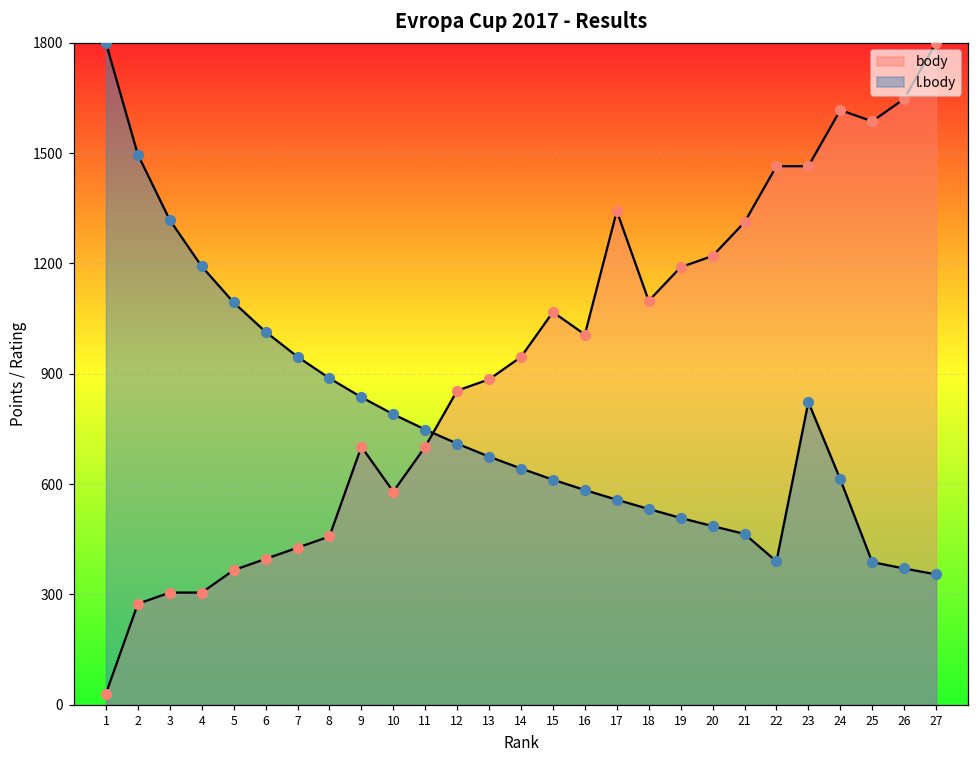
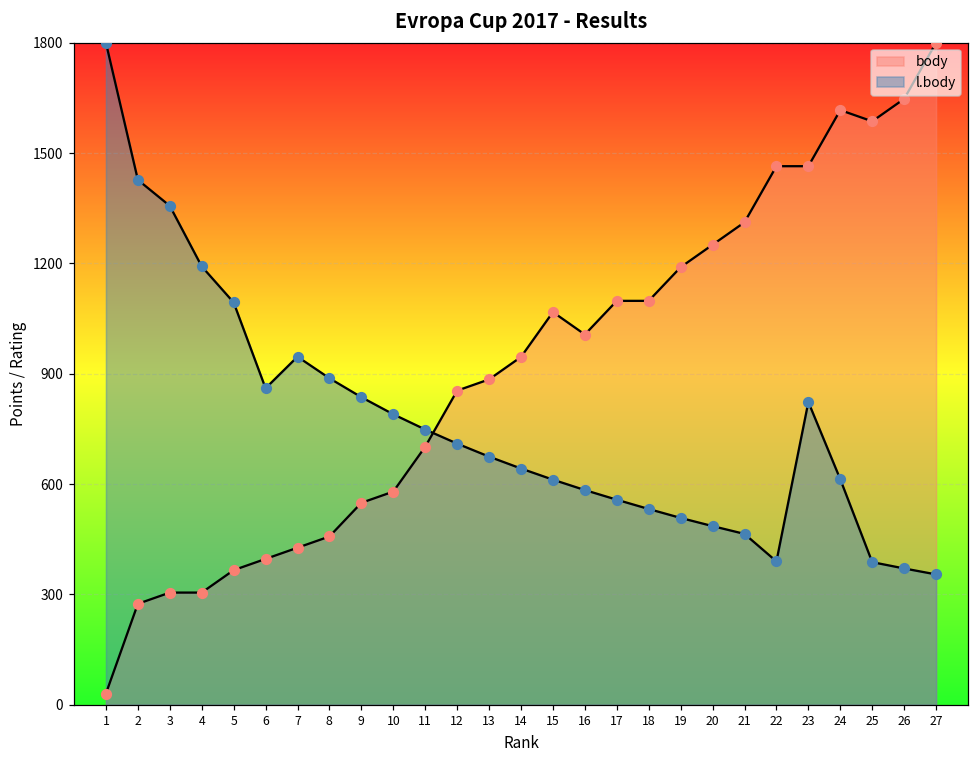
l.body, 2: 1500 -> 1430
l.body, 3: 1320 -> 1360
l.body, 6: 1010 -> 860
body, 9: 700 -> 550
body, 17: 1340 -> 1100
body, 20: 1220 -> 1250
